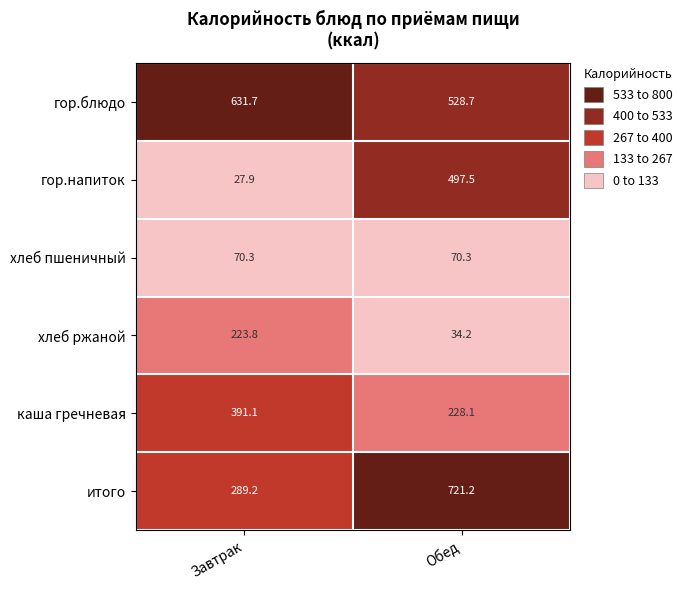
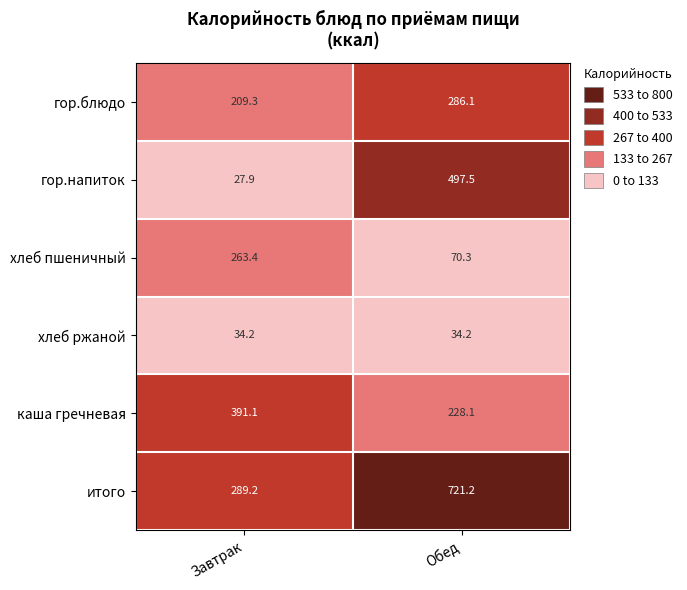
гор.блюдо, Завтрак: 631.7 -> 209.3
гор.блюдо, Обед: 528.7 -> 286.1
хлеб пшеничный, Завтрак: 70.3 -> 263.4
хлеб ржаной, Завтрак: 223.8 -> 34.2
